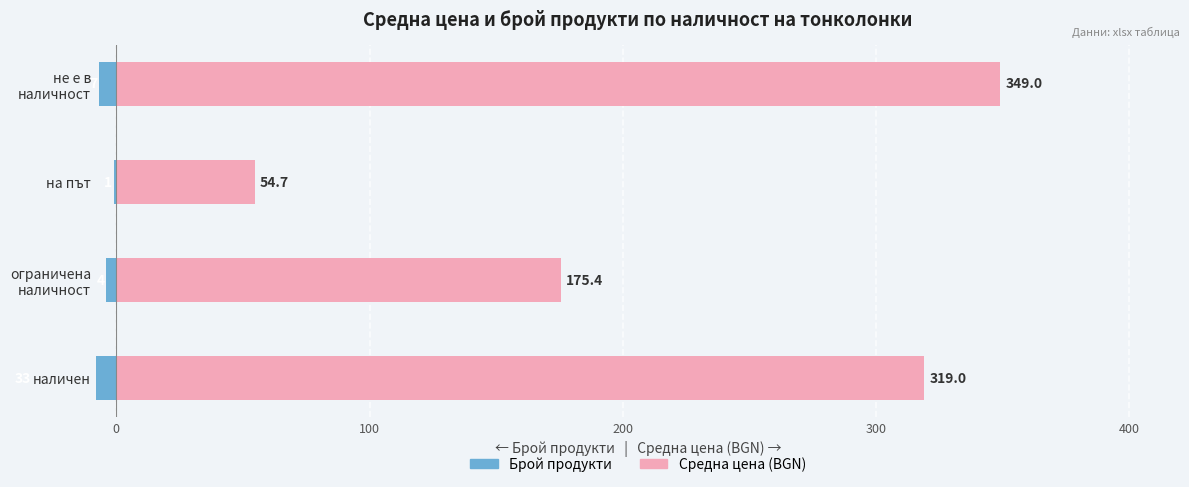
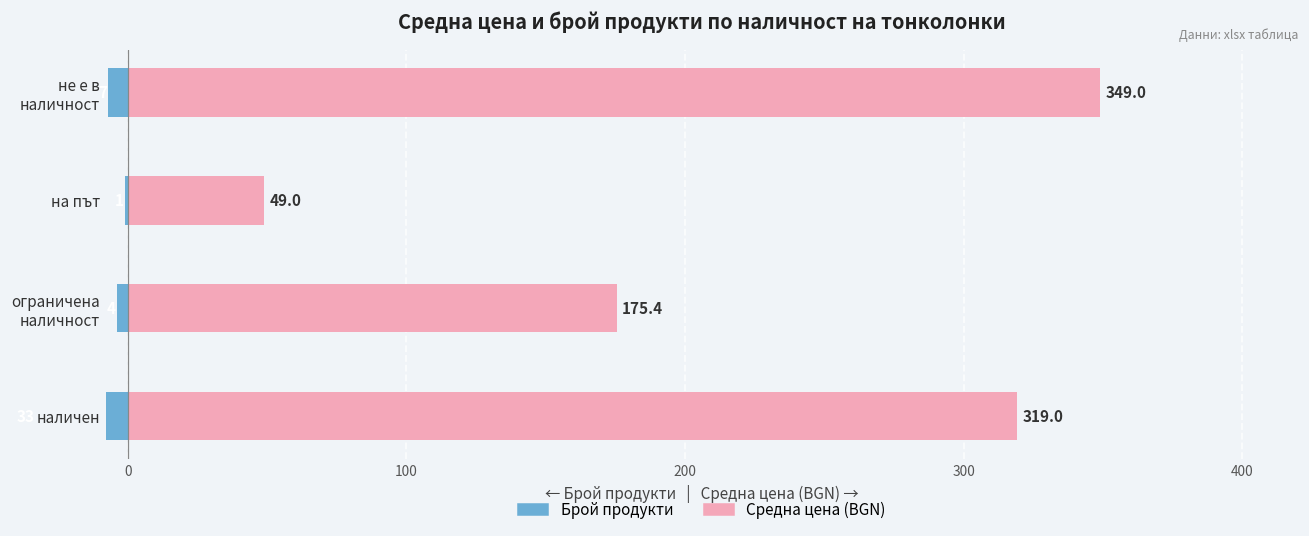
Средна цена (BGN), на път: 54.7 -> 49.0
